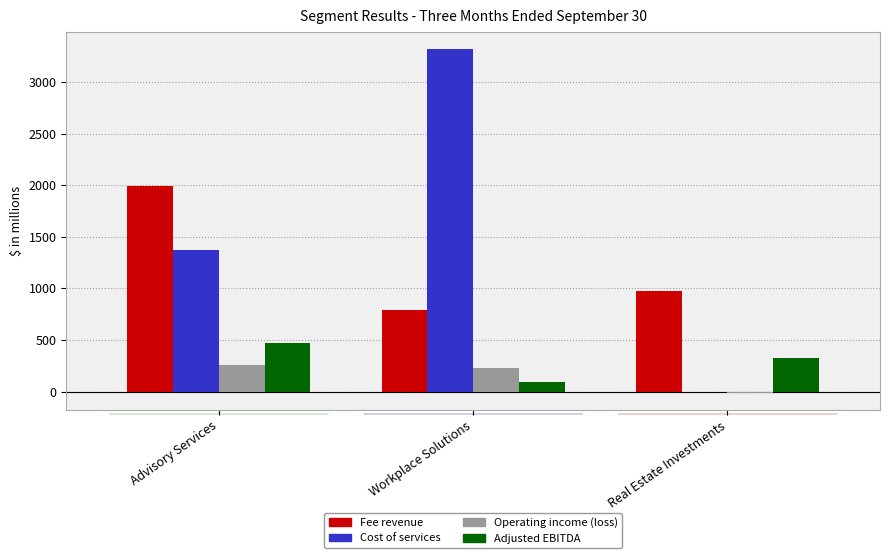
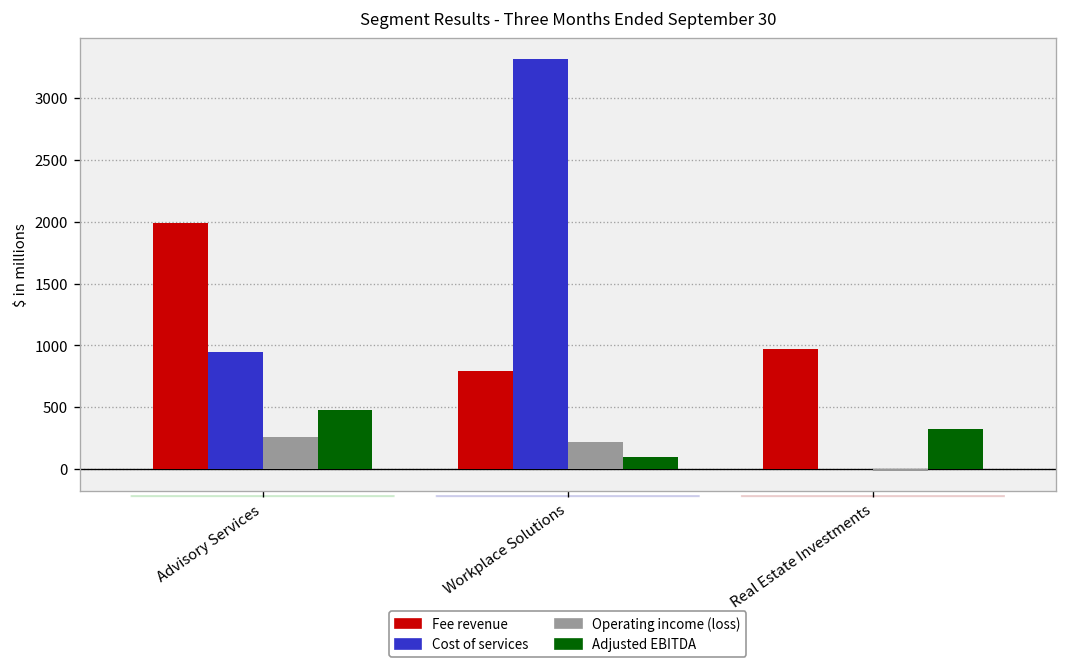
Cost of services, Advisory Services: 1370 -> 940
